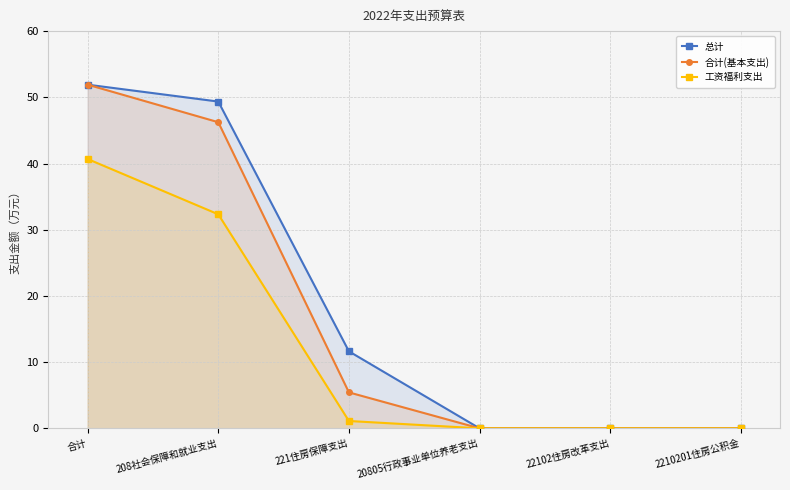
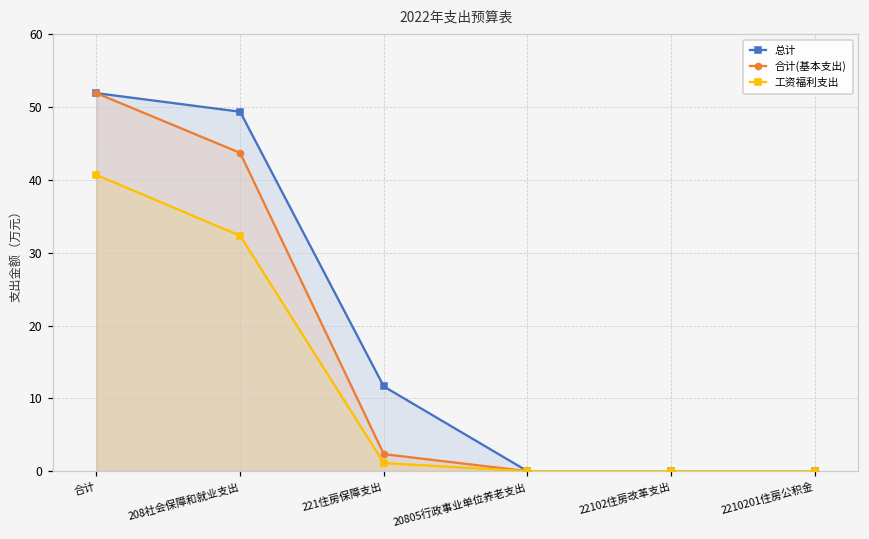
合计(基本支出), 208社会保障和就业支出: 46 -> 44
合计(基本支出), 221住房保障支出: 5 -> 2
